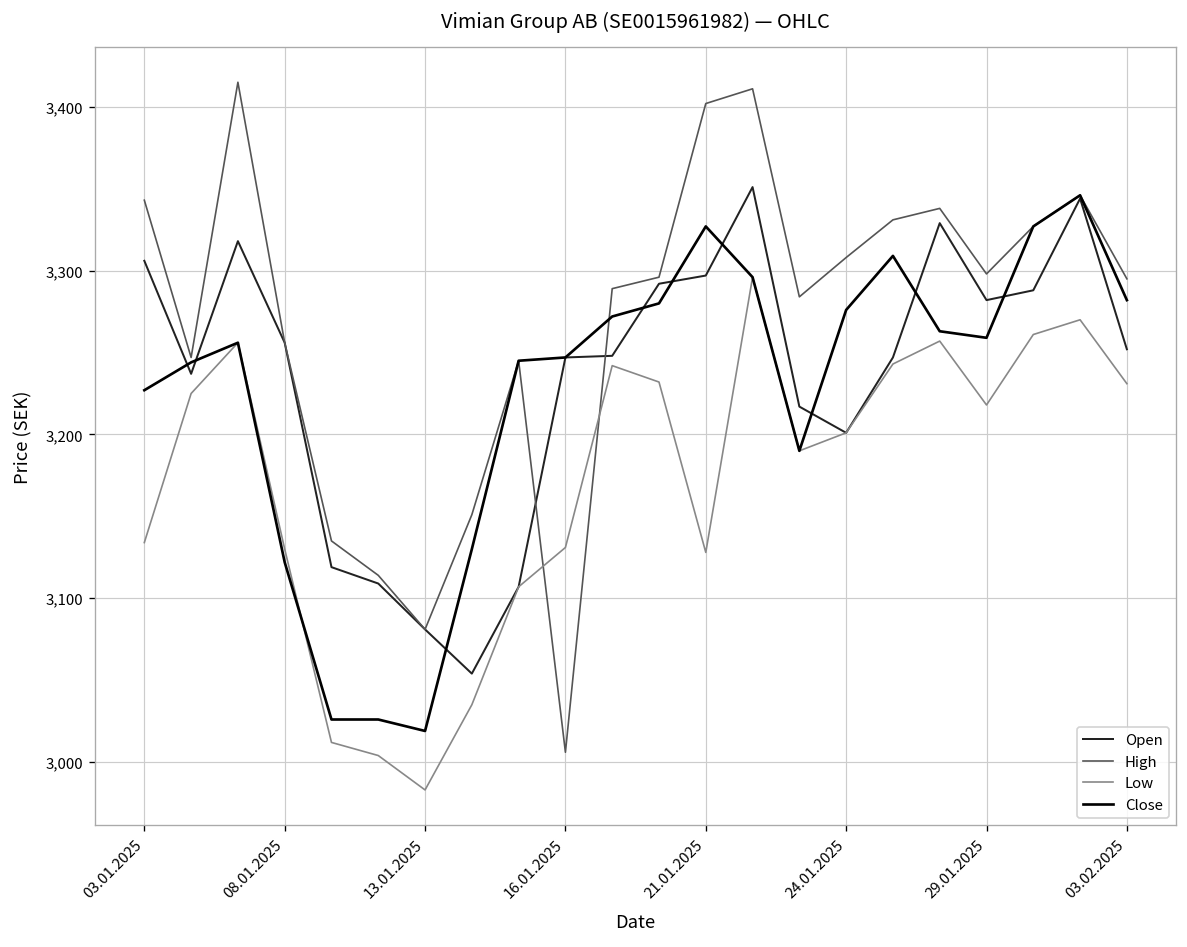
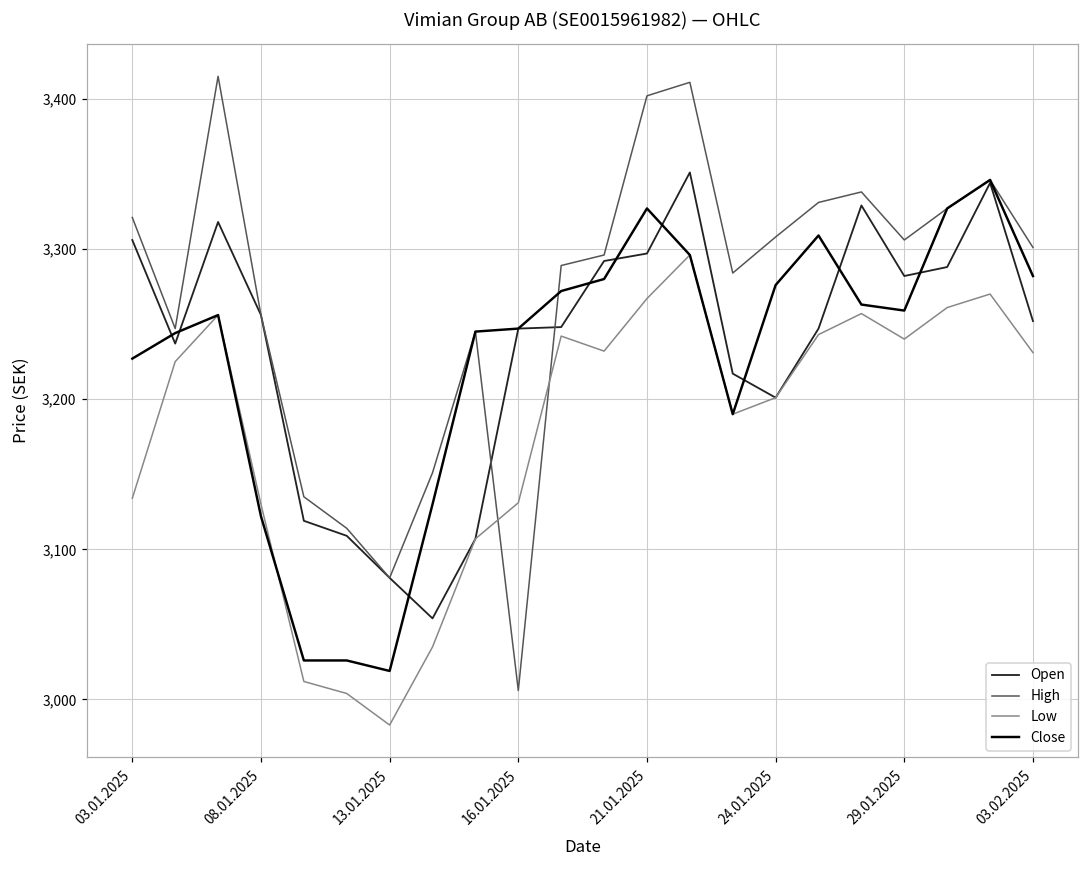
High, 03.01.2025: 3,343 -> 3,321
Low, 21.01.2025: 3,128 -> 3,267
High, 29.01.2025: 3,298 -> 3,306
Low, 29.01.2025: 3,218 -> 3,240
High, 03.02.2025: 3,295 -> 3,301
